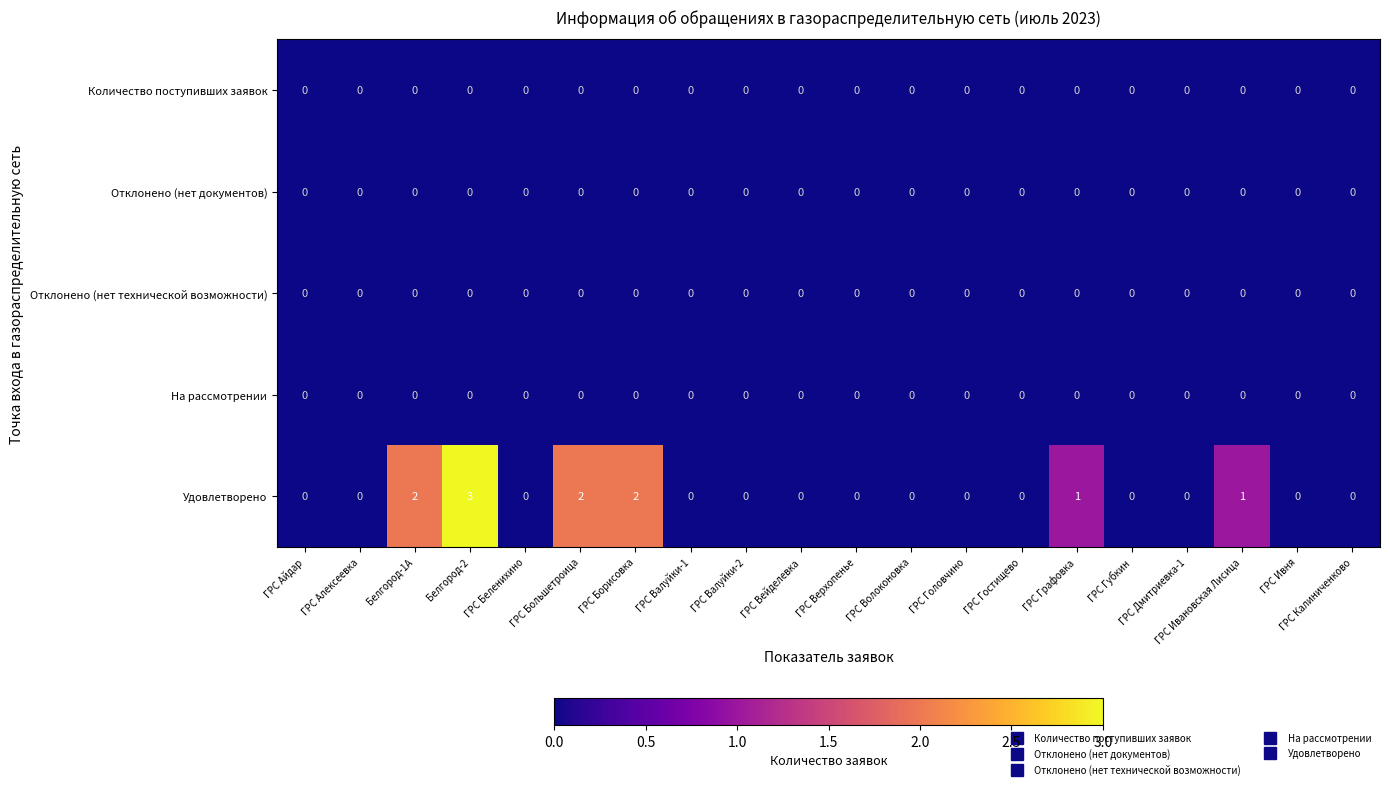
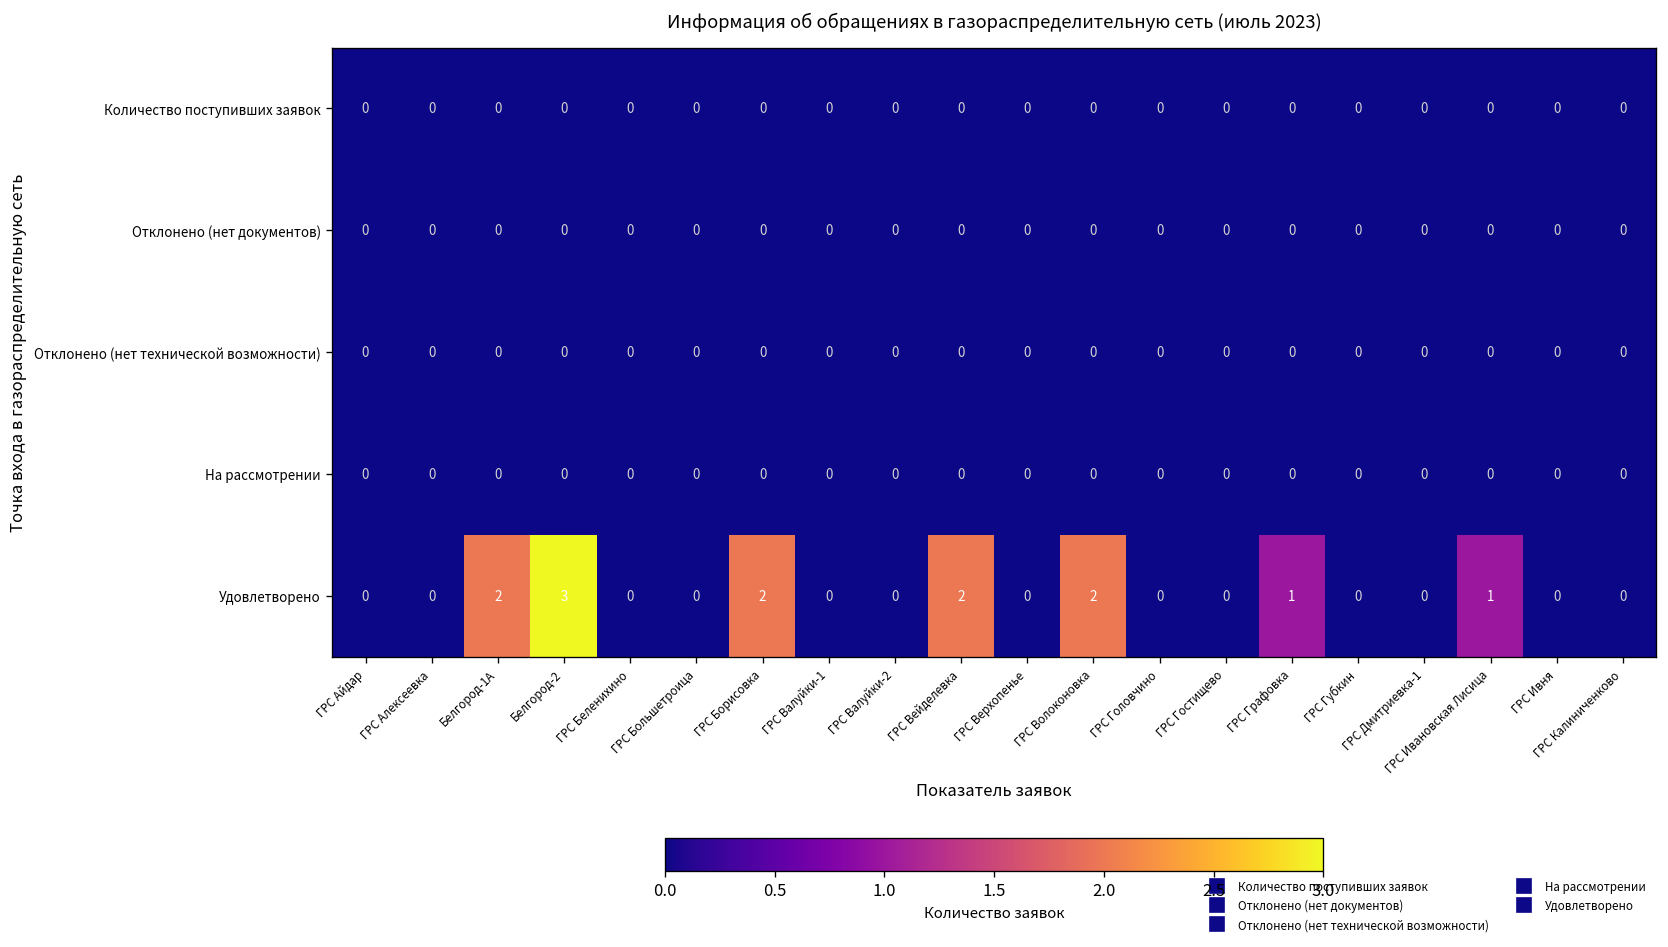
Удовлетворено, ГРС Большетроица: 2 -> 0
Удовлетворено, ГРС Вейделевка: 0 -> 2
Удовлетворено, ГРС Волоконовка: 0 -> 2
